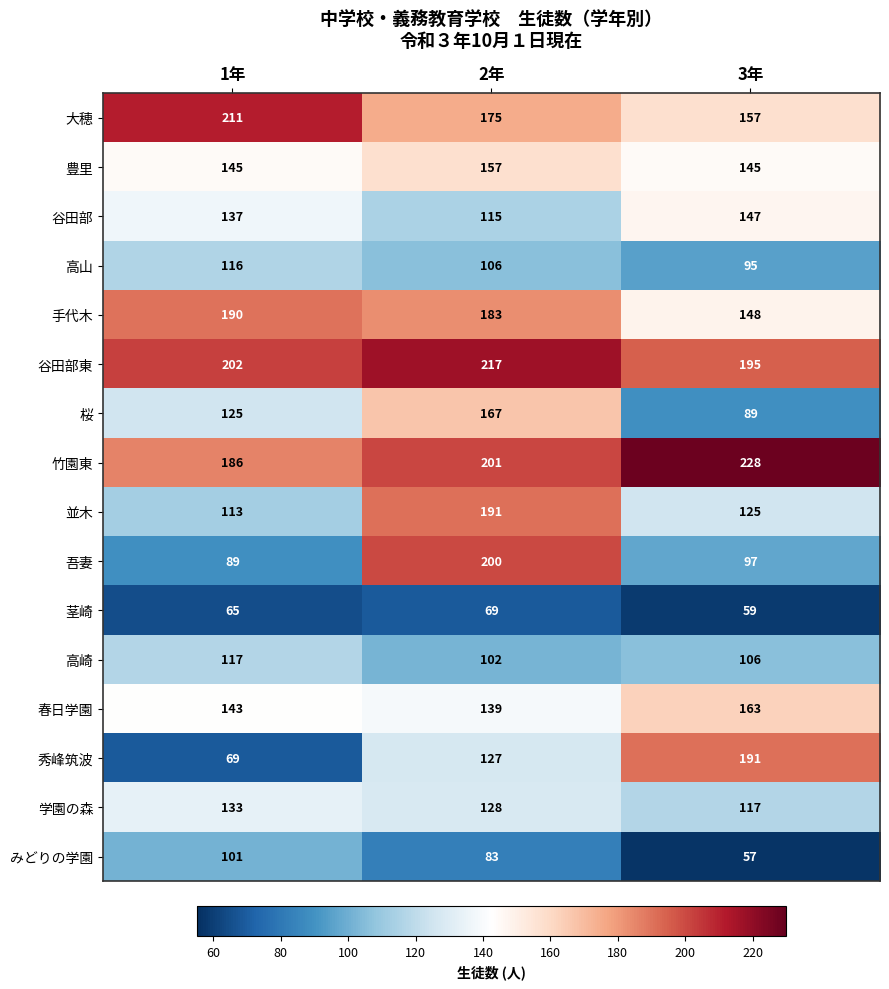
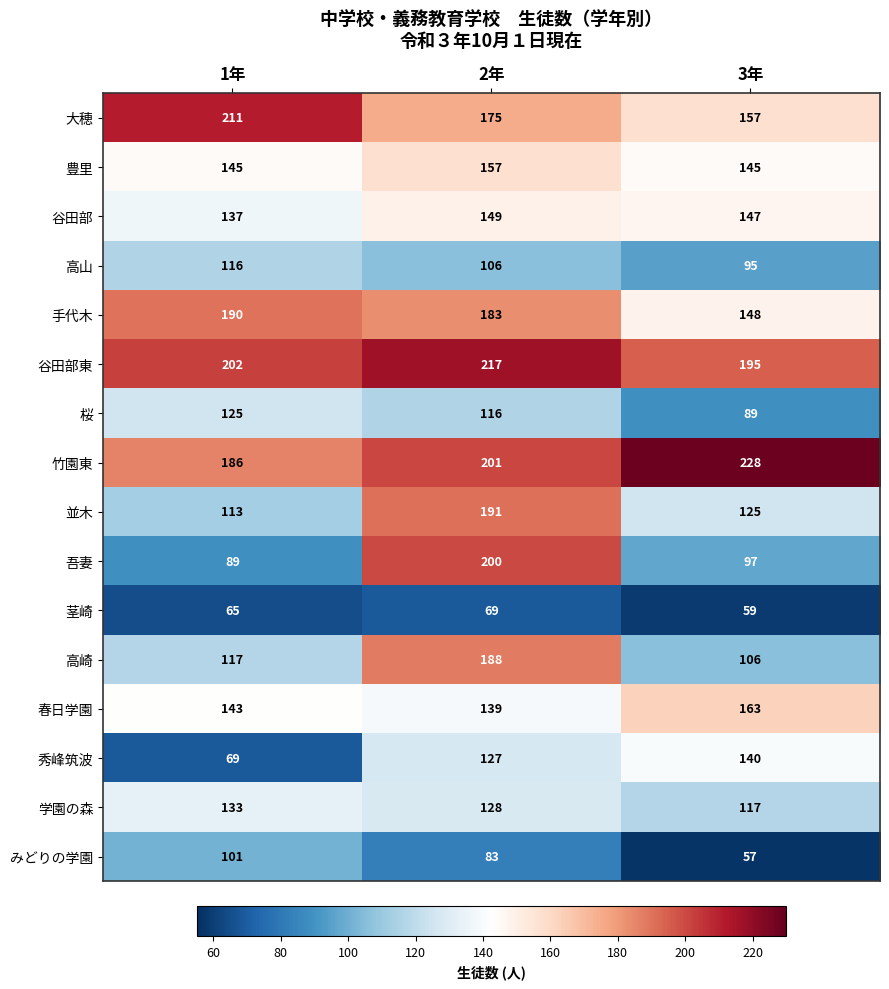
谷田部, 2年: 115 -> 149
桜, 2年: 167 -> 116
高崎, 2年: 102 -> 188
秀峰筑波, 3年: 191 -> 140
